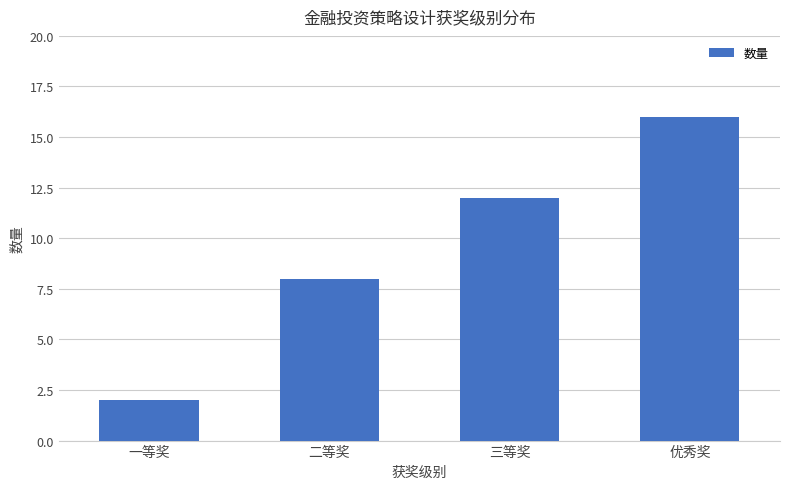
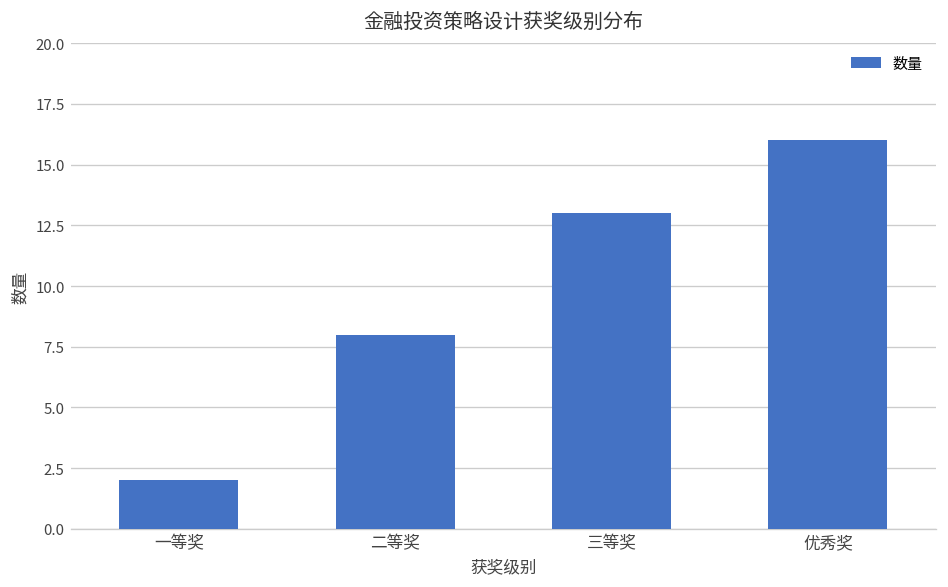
三等奖: 12 -> 13
